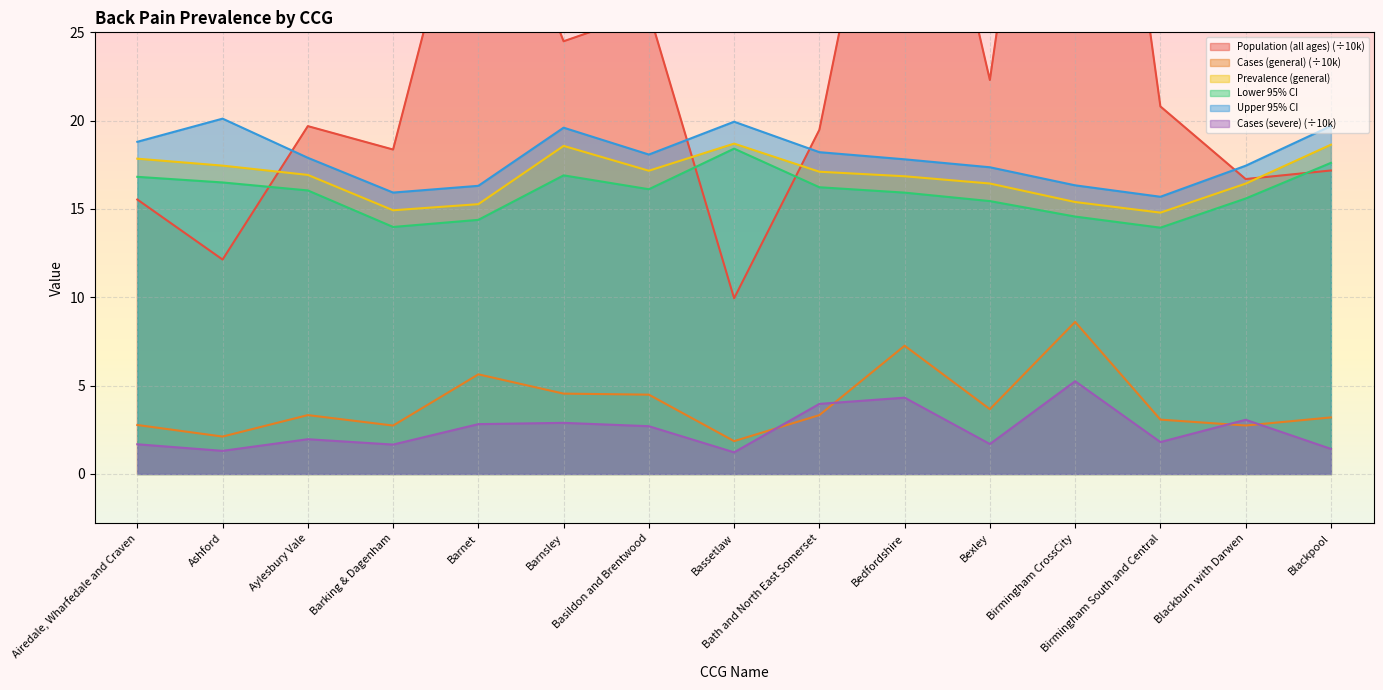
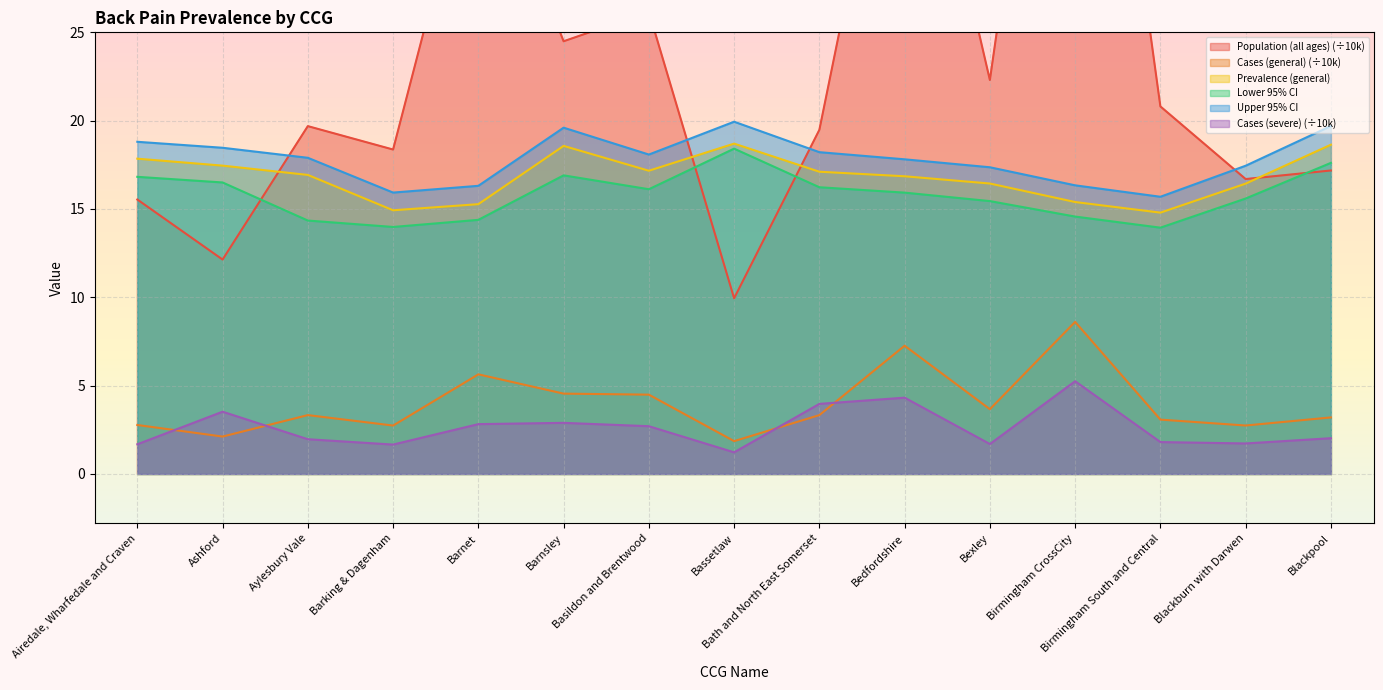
Upper 95% CI, Ashford: 20.1 -> 18.5
Cases (severe) (÷10k), Ashford: 1.3 -> 3.5
Lower 95% CI, Aylesbury Vale: 16.1 -> 14.3
Cases (severe) (÷10k), Blackburn with Darwen: 3.1 -> 1.7
Cases (severe) (÷10k), Blackpool: 1.4 -> 2.0
